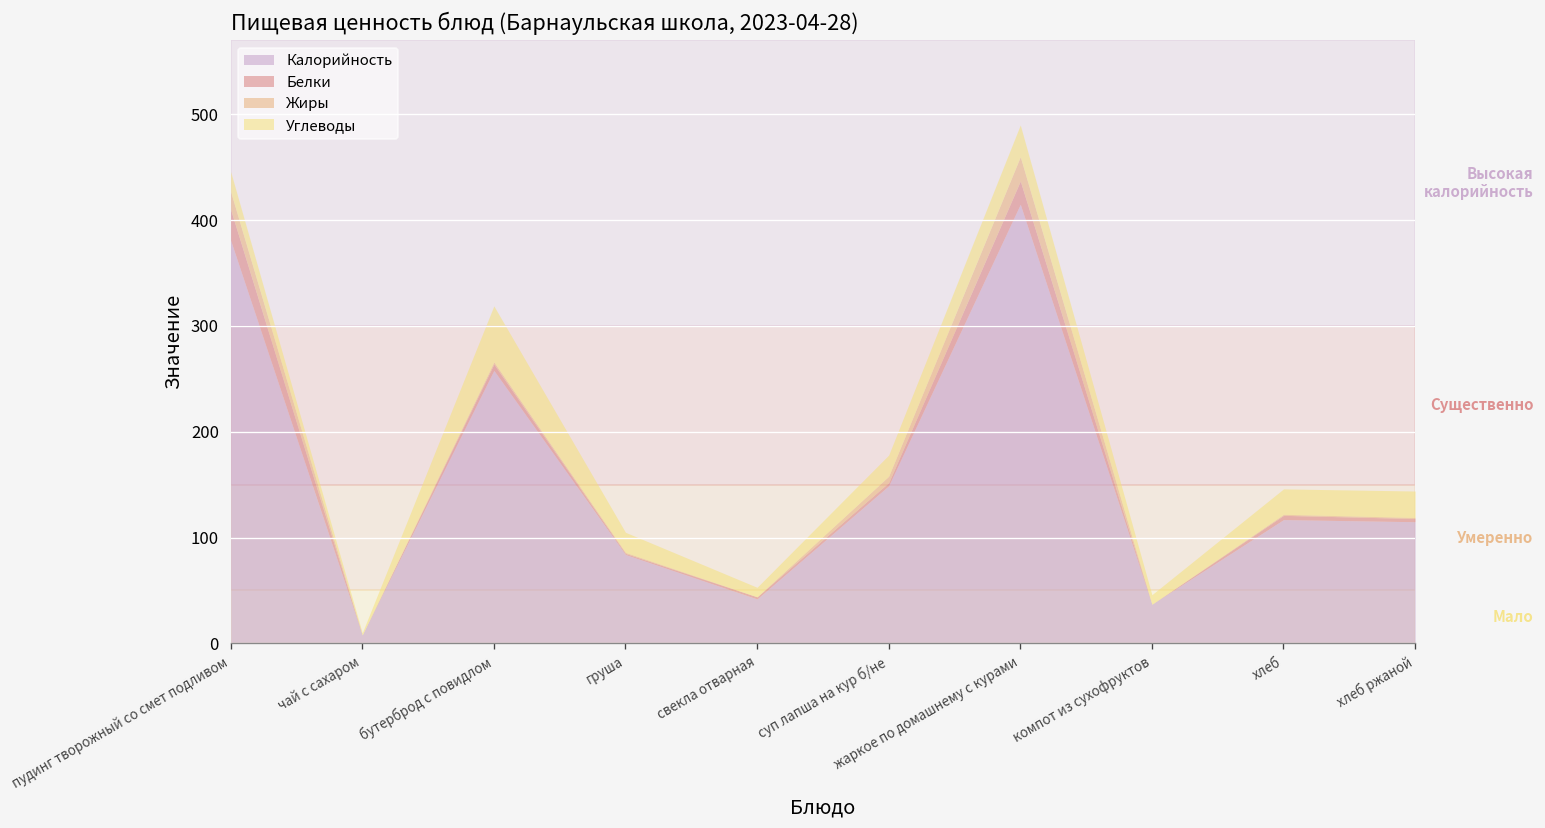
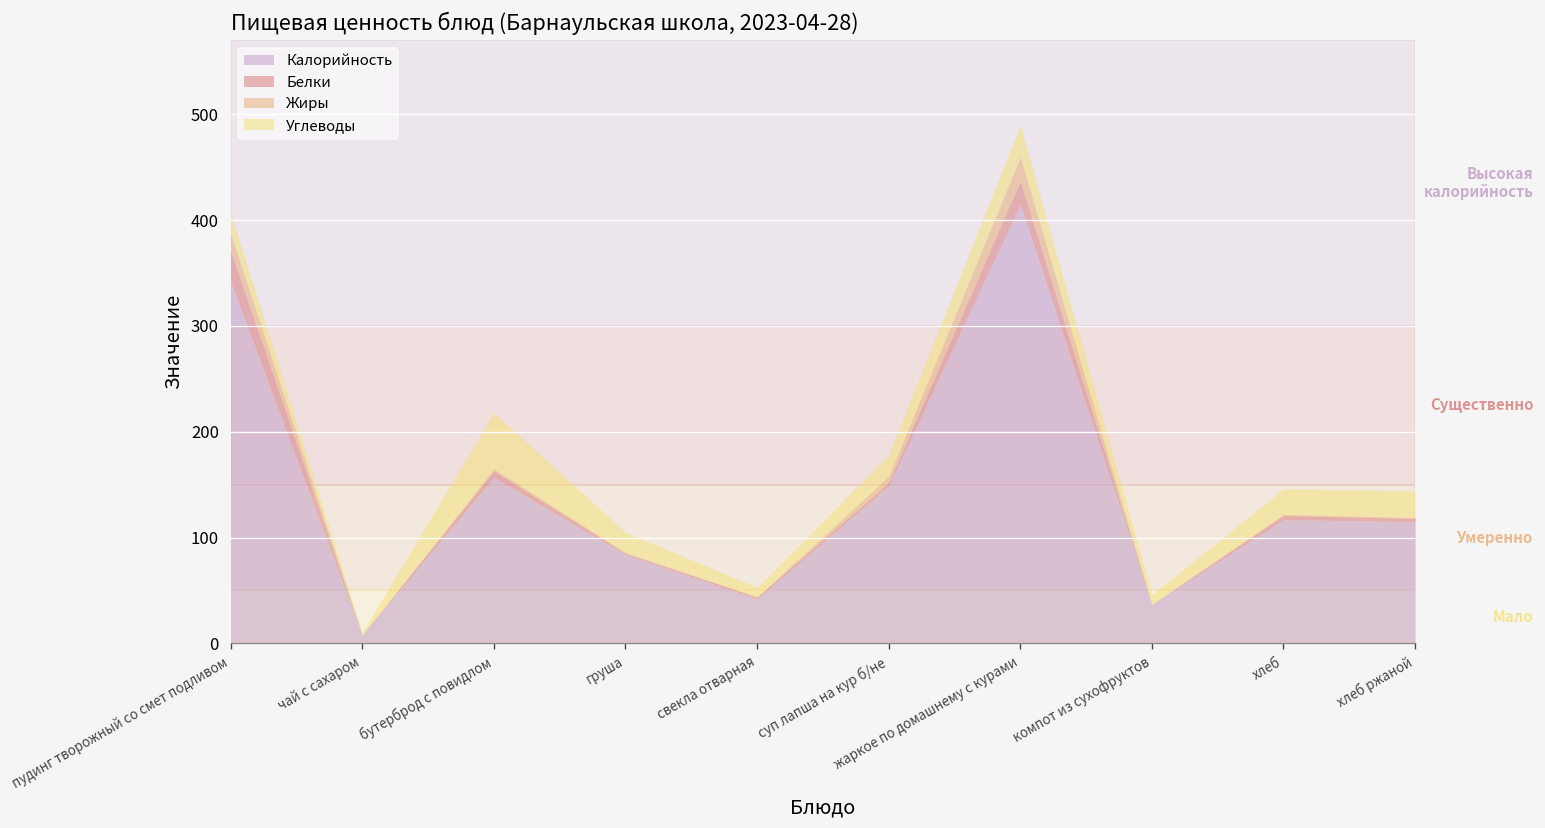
Калорийность, пудинг творожный со смет подливом: 380 -> 340
Калорийность, бутерброд с повидлом: 260 -> 160
